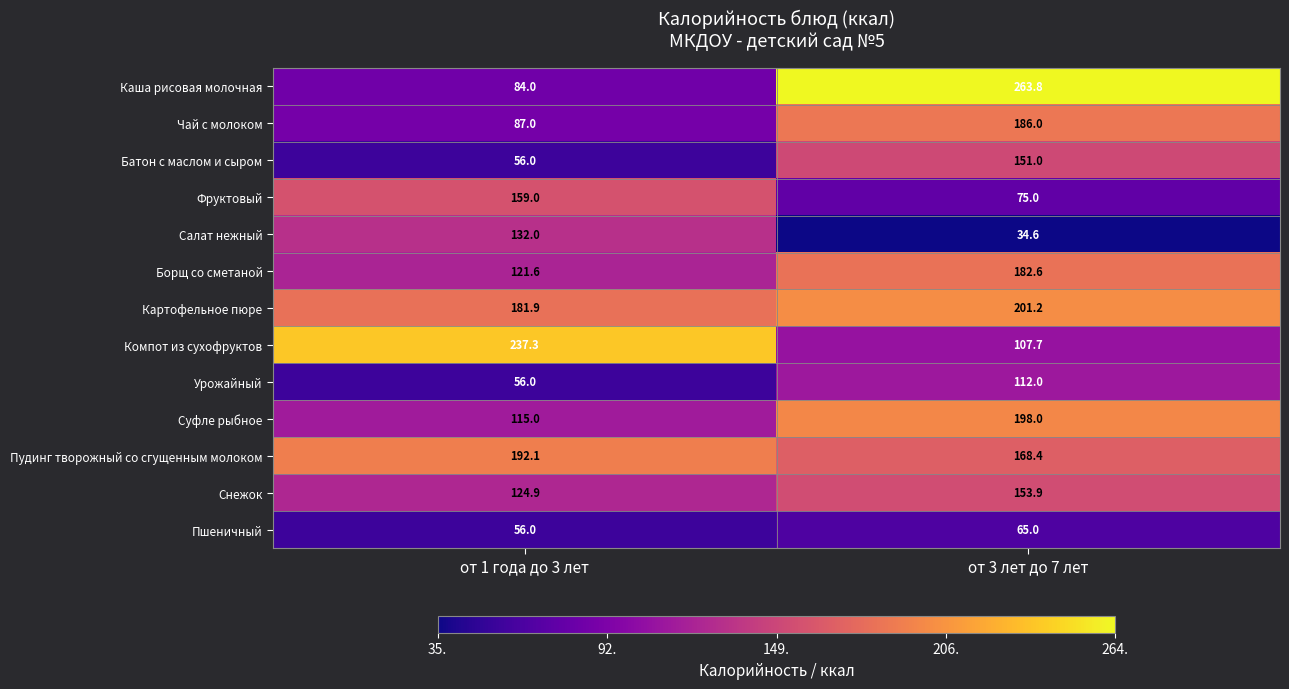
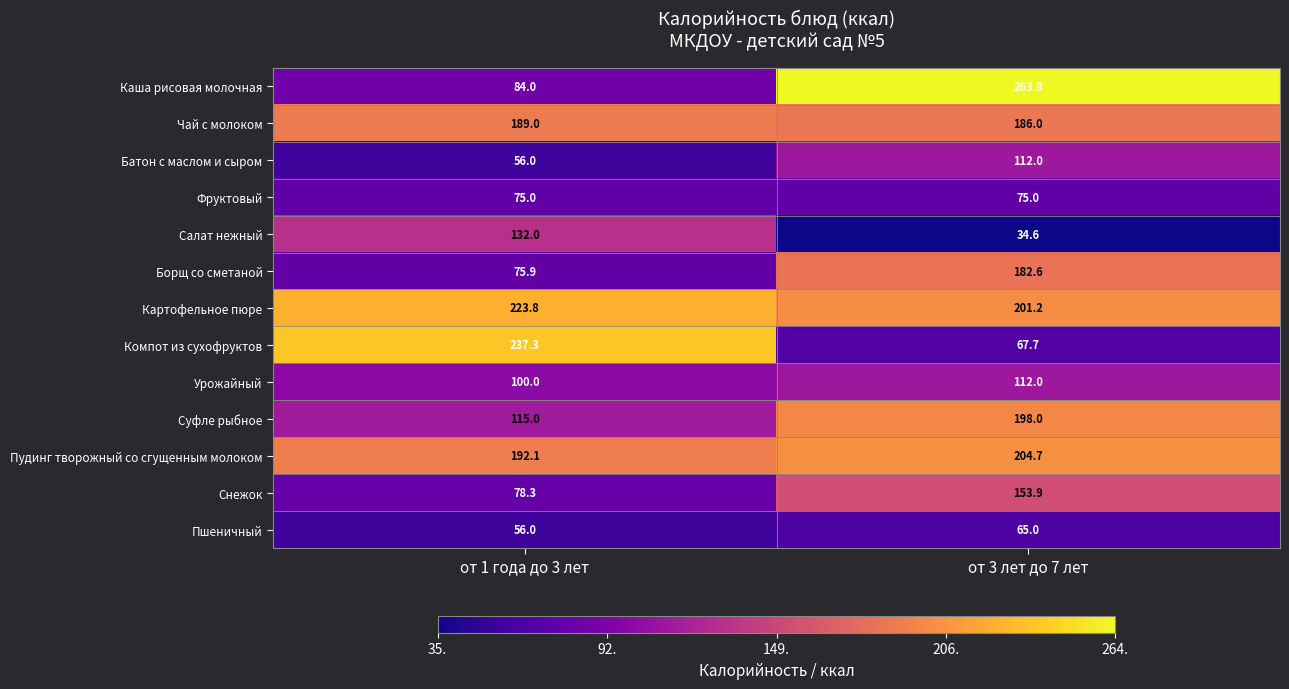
Чай с молоком, от 1 года до 3 лет: 87.0 -> 189.0
Батон с маслом и сыром, от 3 лет до 7 лет: 151.0 -> 112.0
Фруктовый, от 1 года до 3 лет: 159.0 -> 75.0
Борщ со сметаной, от 1 года до 3 лет: 121.6 -> 75.9
Картофельное пюре, от 1 года до 3 лет: 181.9 -> 223.8
Компот из сухофруктов, от 3 лет до 7 лет: 107.7 -> 67.7
Урожайный, от 1 года до 3 лет: 56.0 -> 100.0
Пудинг творожный со сгущенным молоком, от 3 лет до 7 лет: 168.4 -> 204.7
Снежок, от 1 года до 3 лет: 124.9 -> 78.3
